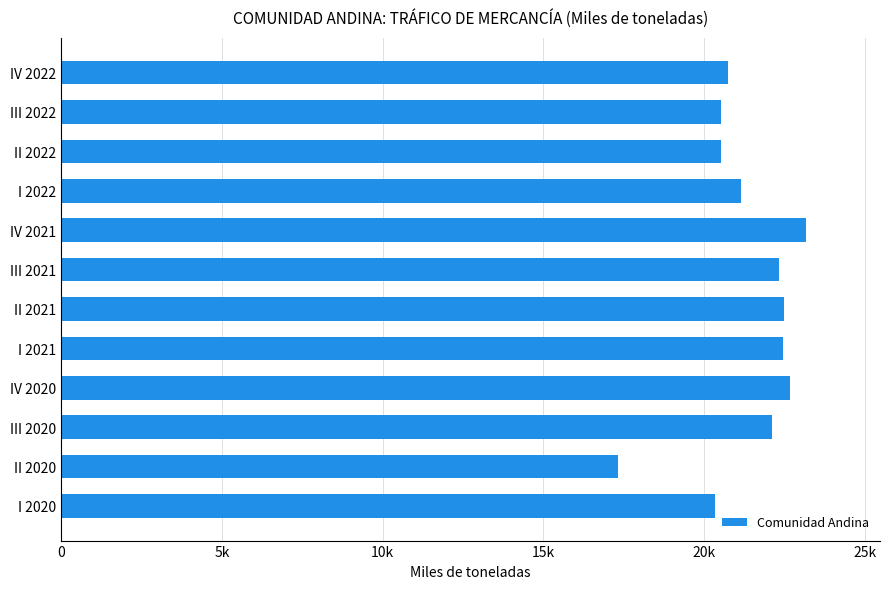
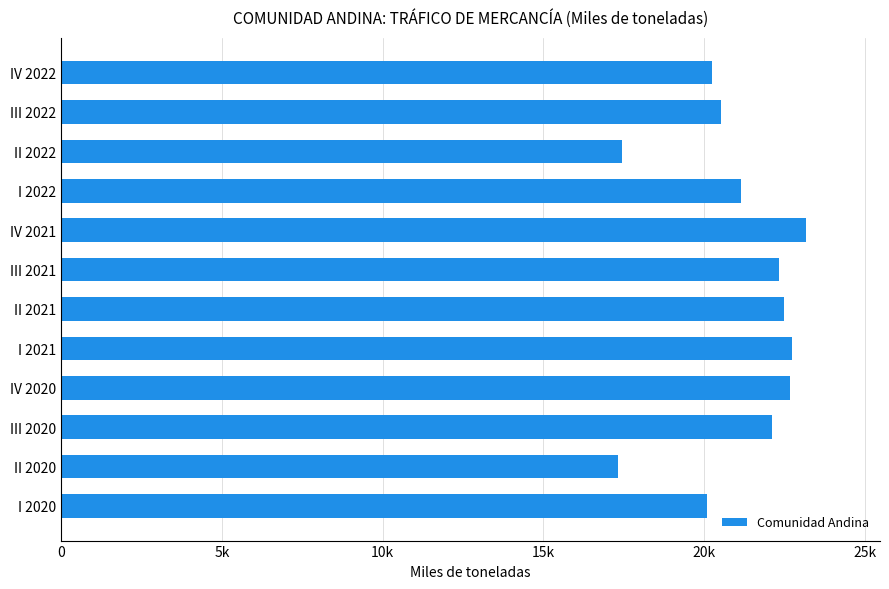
IV 2022: 20700 -> 20200
II 2022: 20500 -> 17400
I 2021: 22500 -> 22700
I 2020: 20300 -> 20100
